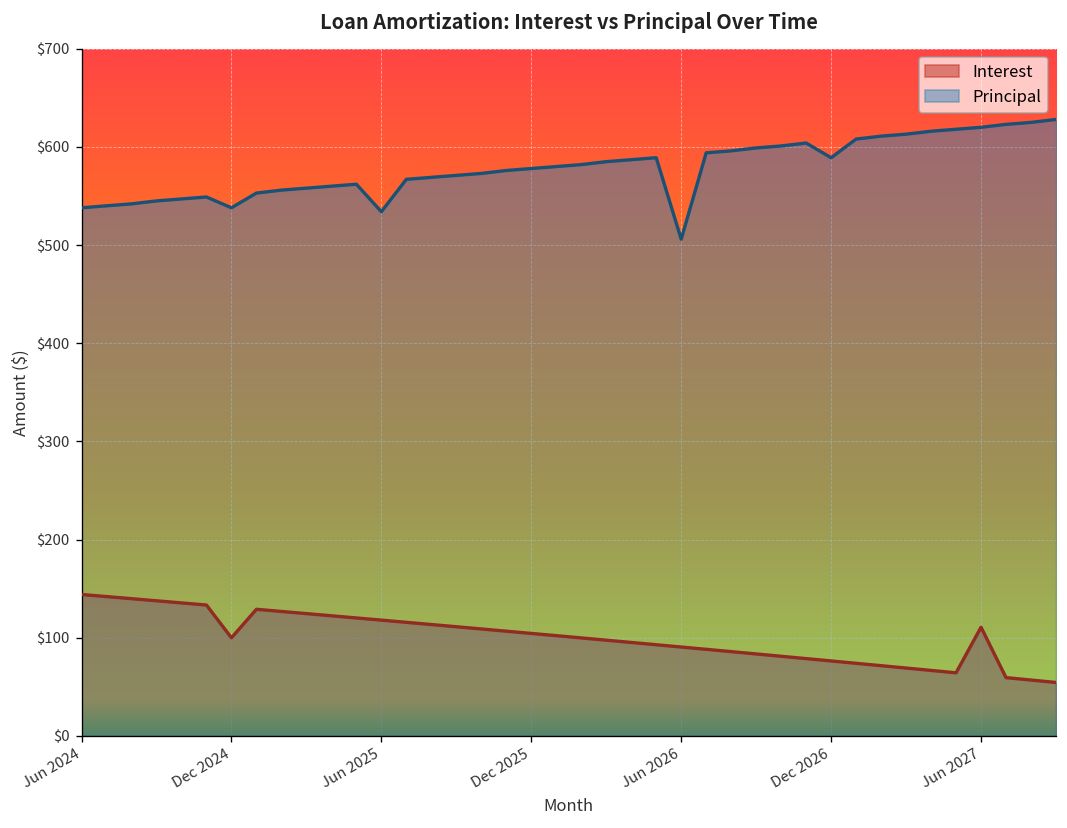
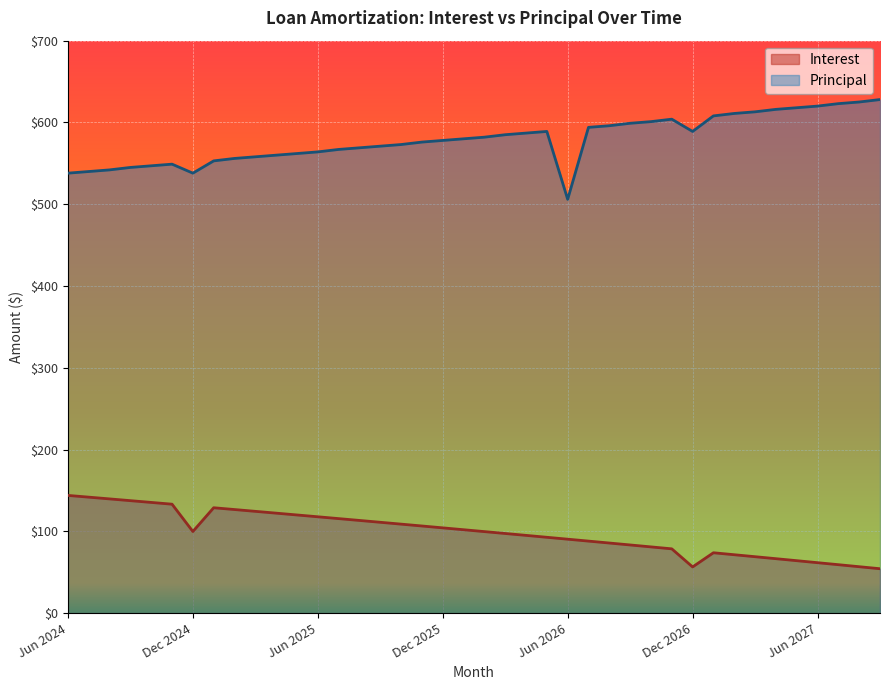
Principal, Jun 2025: $530 -> $560
Interest, Dec 2026: $80 -> $60
Interest, Jun 2027: $110 -> $60
